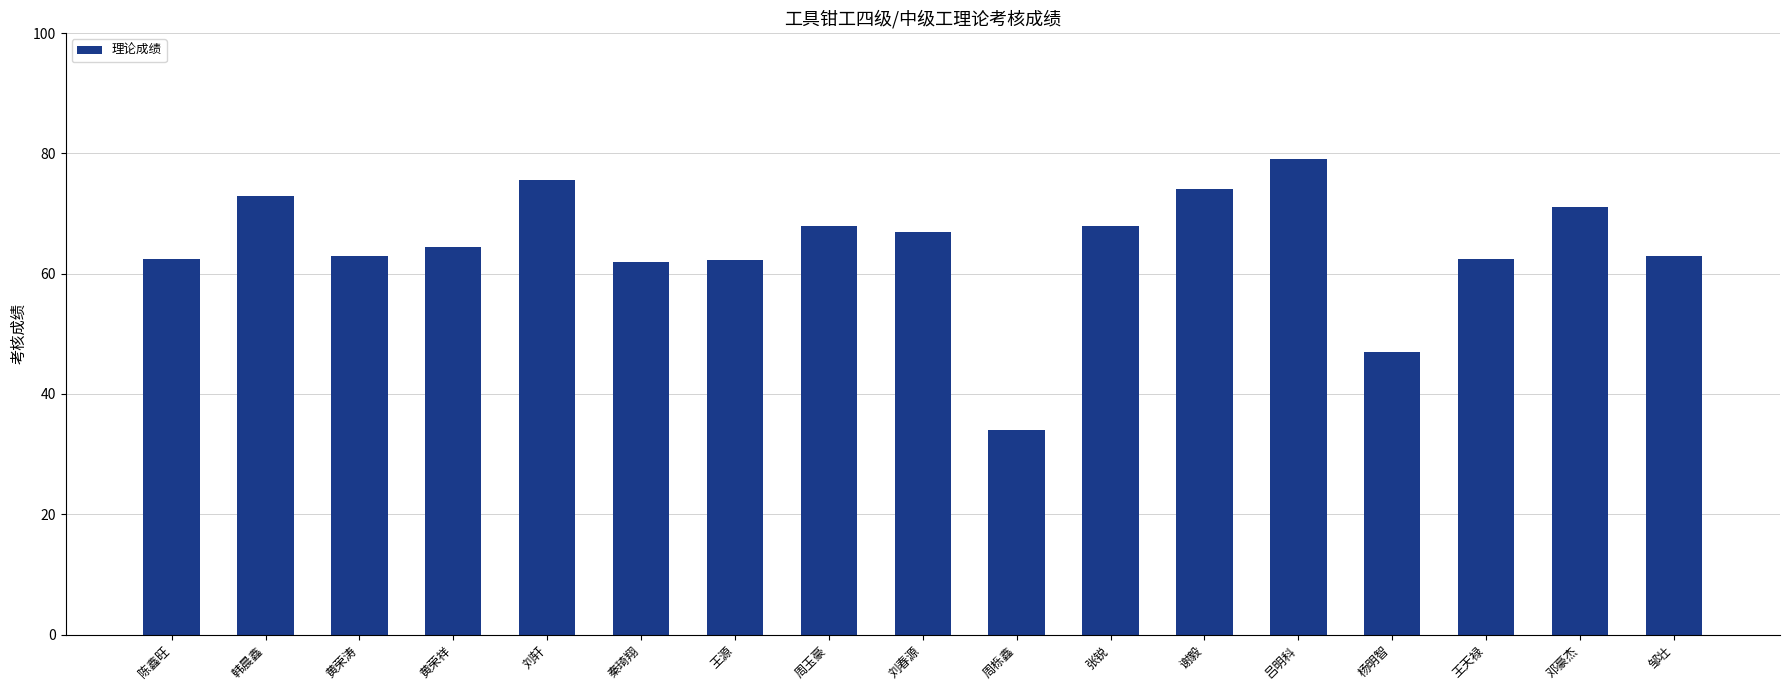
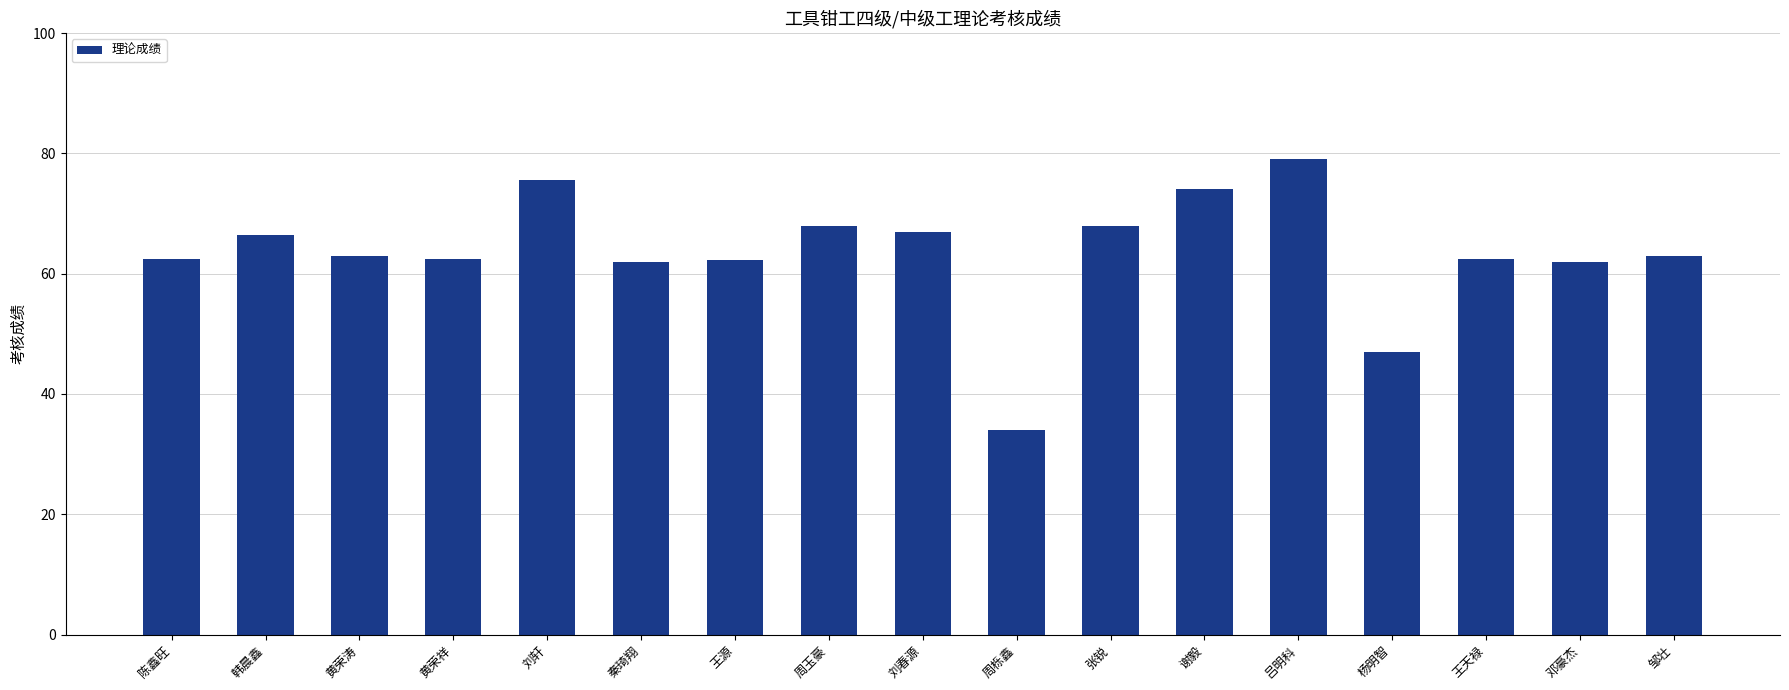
韩晨鑫: 73 -> 67
黄荣祥: 64 -> 63
邓豪杰: 71 -> 62
